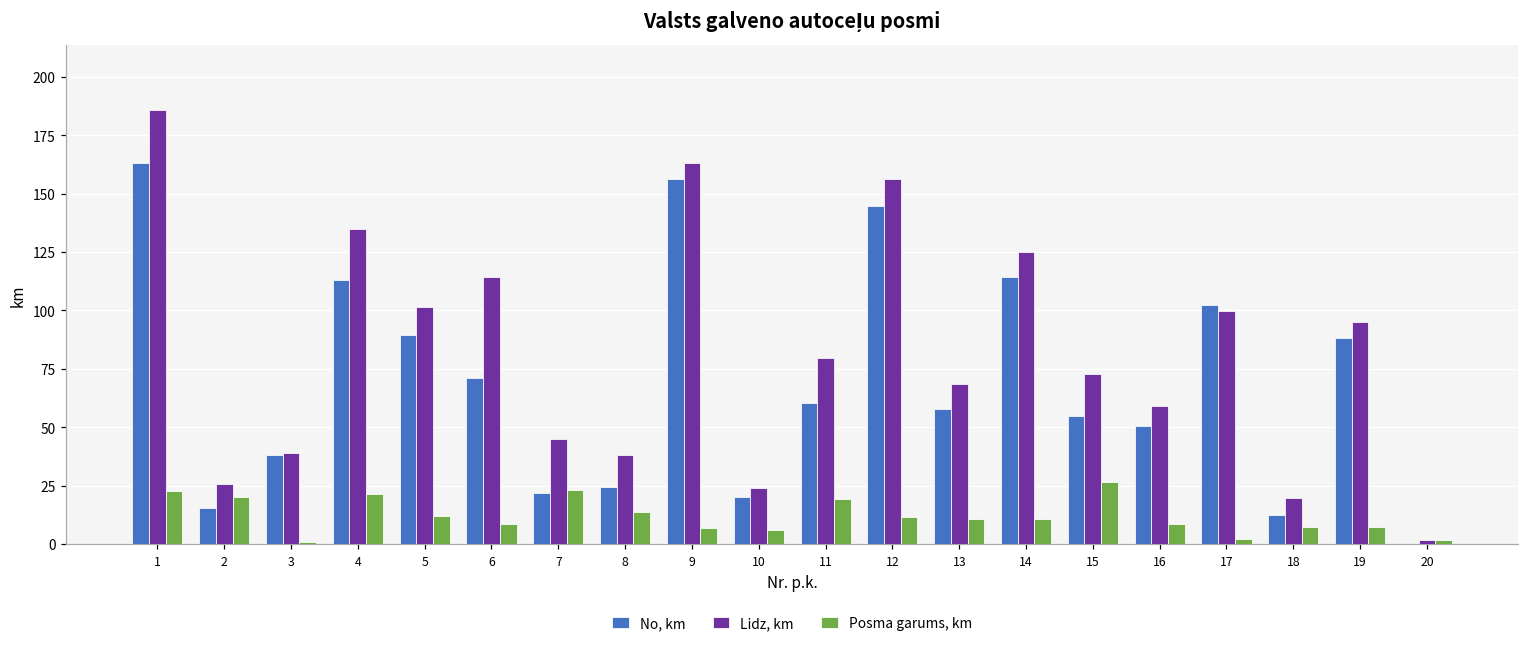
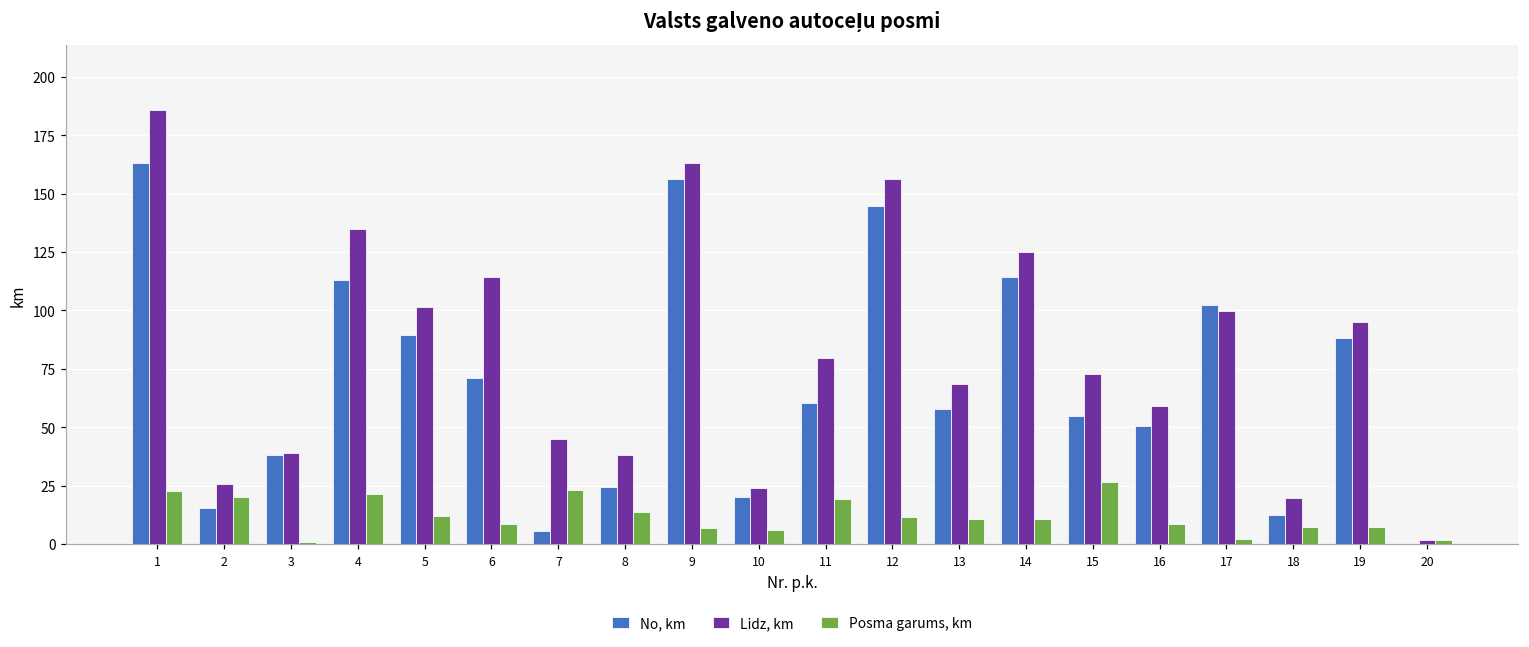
No, km, 7: 22 -> 5
